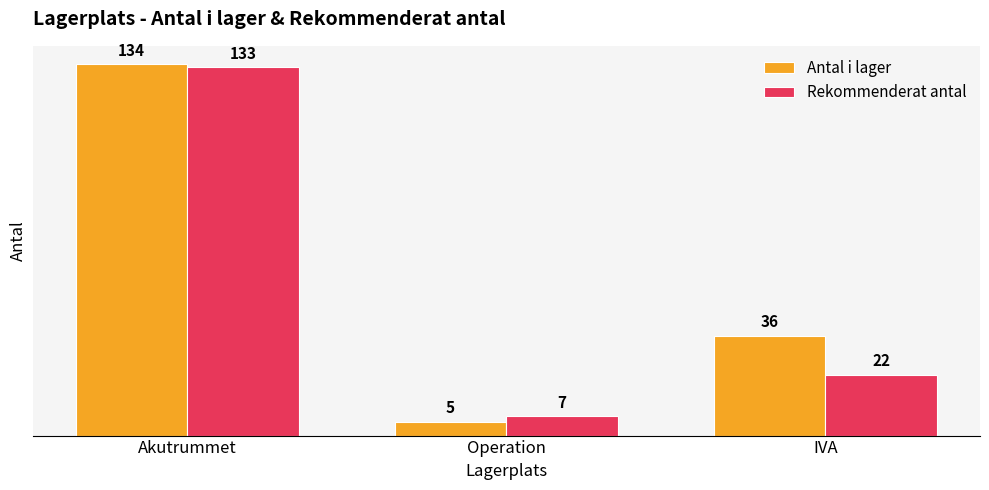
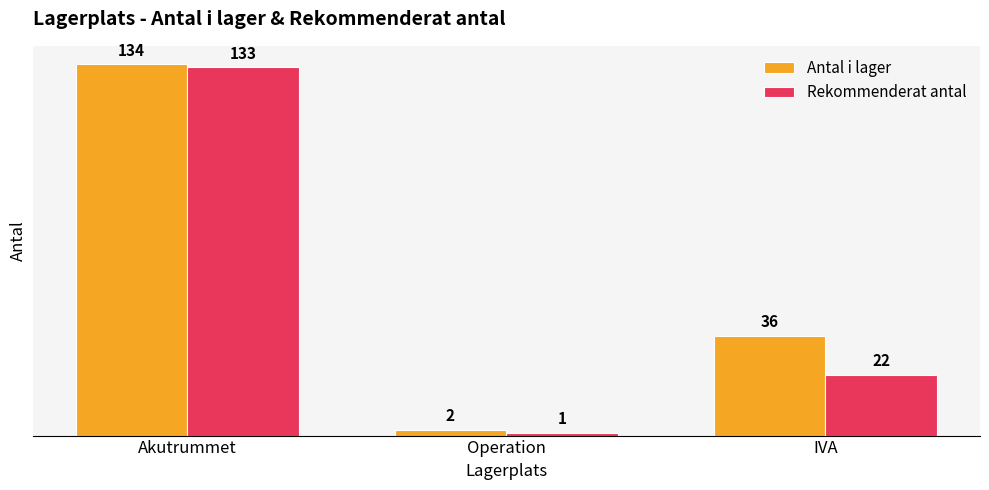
Antal i lager, Operation: 5 -> 2
Rekommenderat antal, Operation: 7 -> 1
